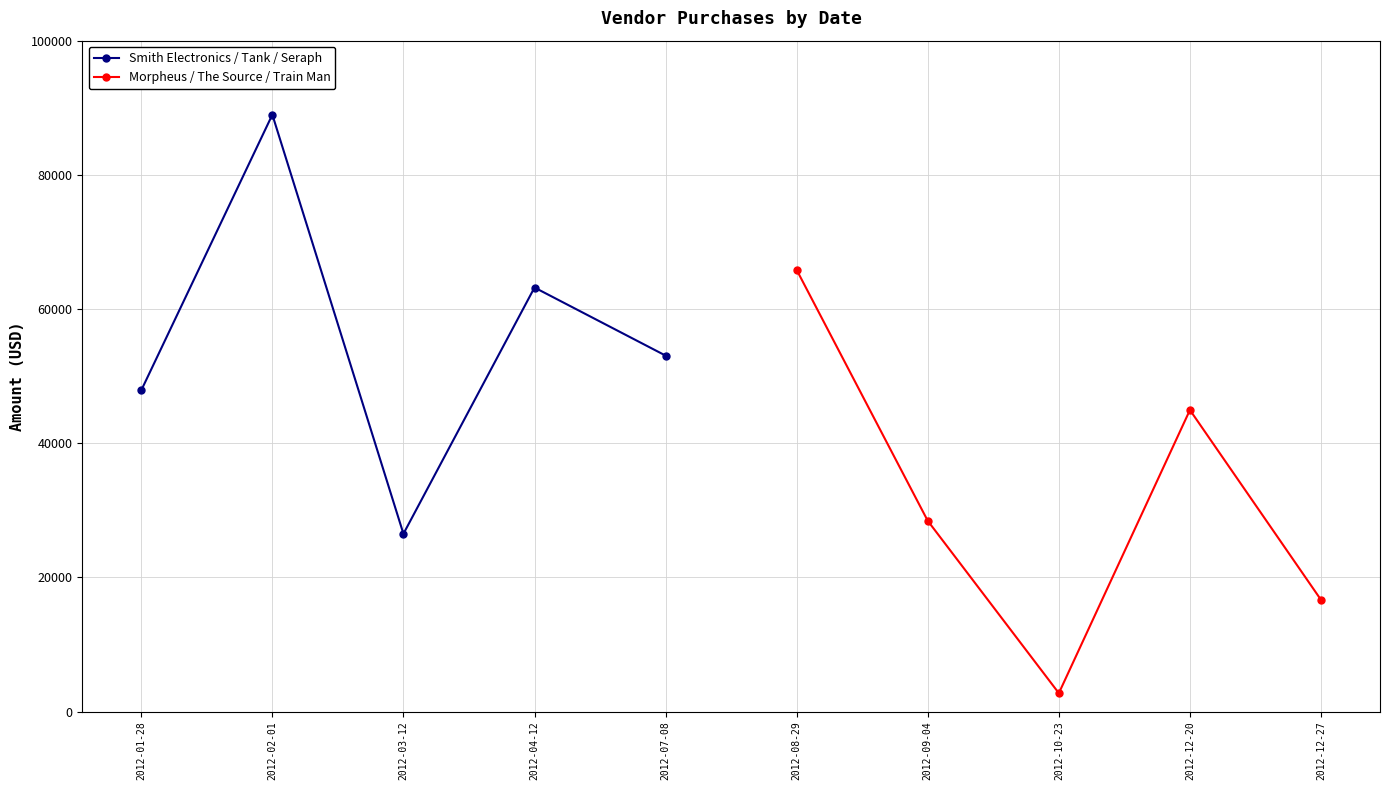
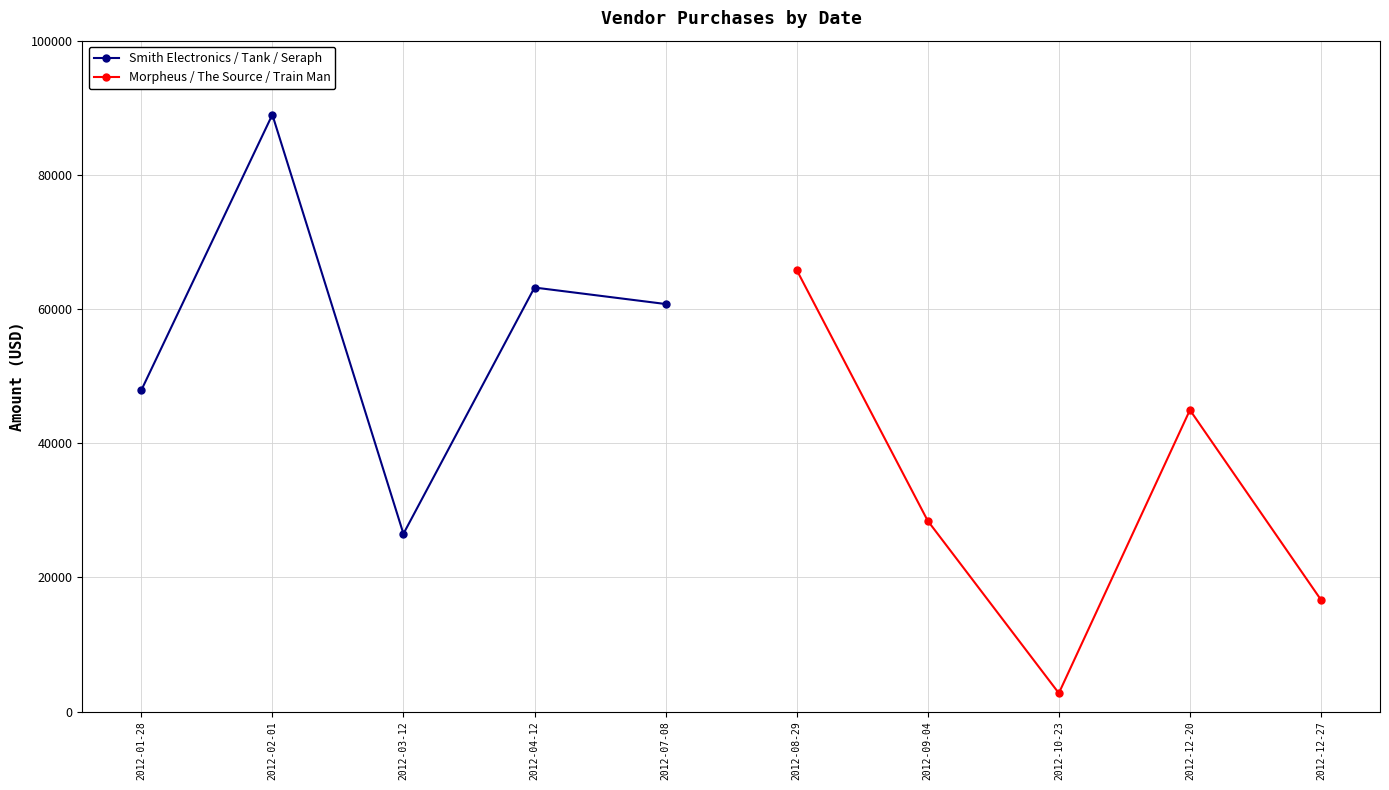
Smith Electronics / Tank / Seraph, 2012-07-08: 53000 -> 61000
